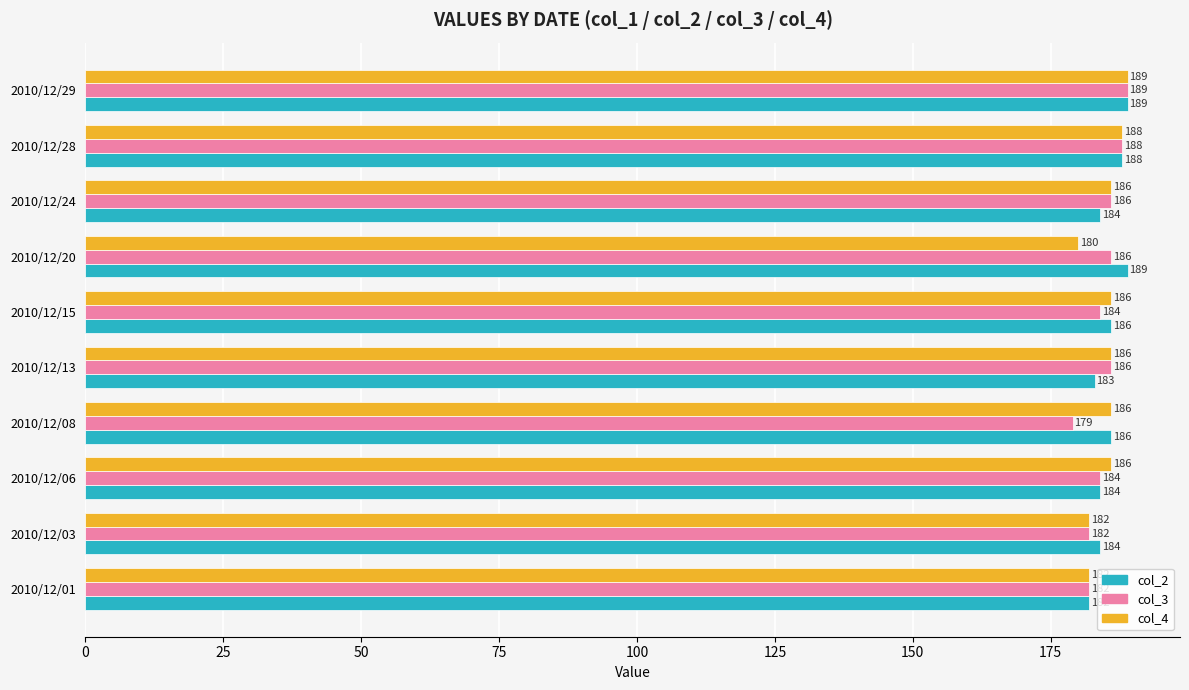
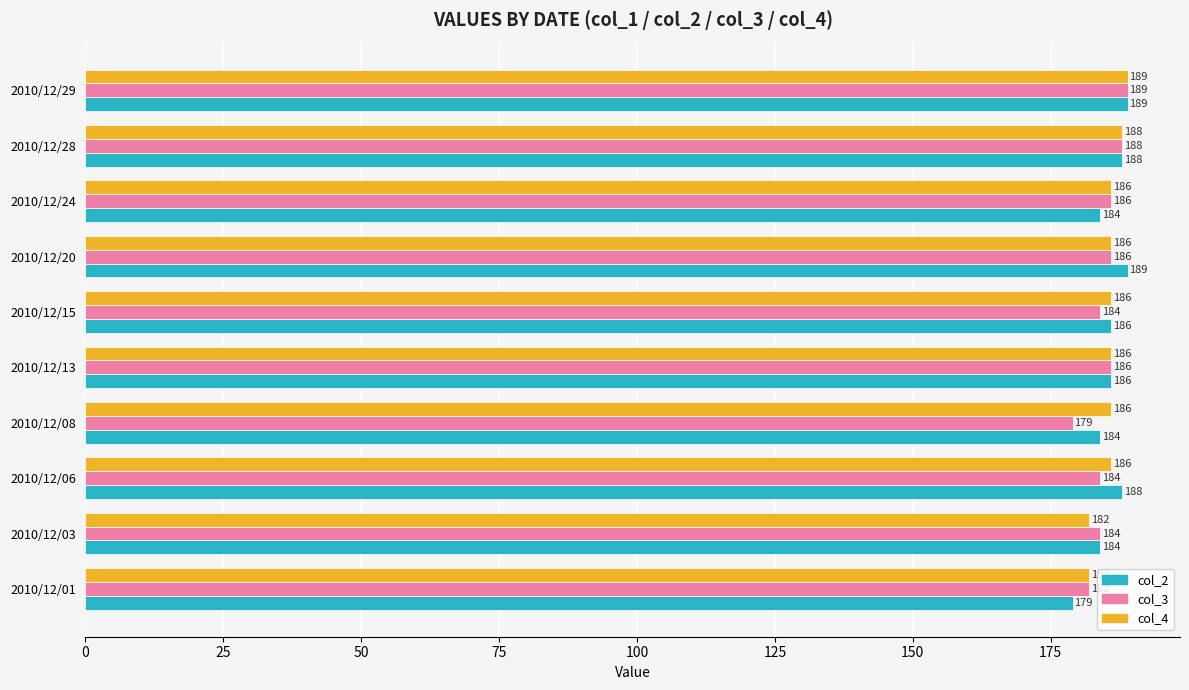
col_4, 2010/12/20: 180 -> 186
col_2, 2010/12/13: 183 -> 186
col_2, 2010/12/08: 186 -> 184
col_2, 2010/12/06: 184 -> 188
col_3, 2010/12/03: 182 -> 184
col_2, 2010/12/01: 182 -> 179
